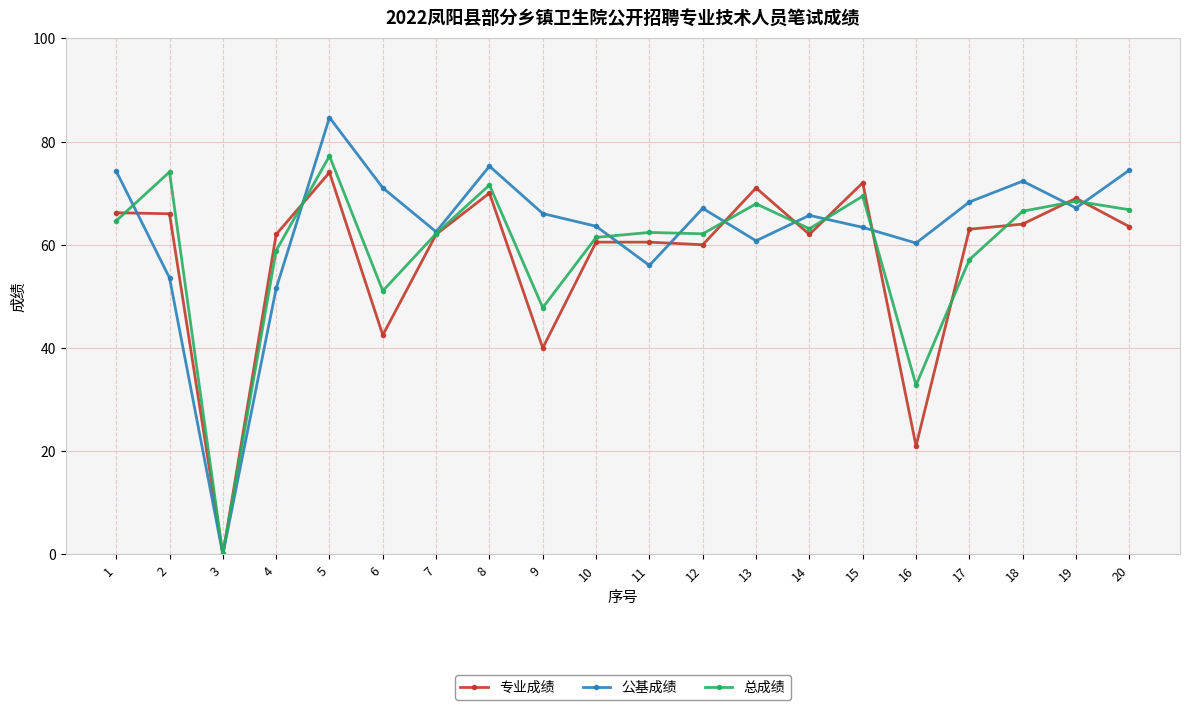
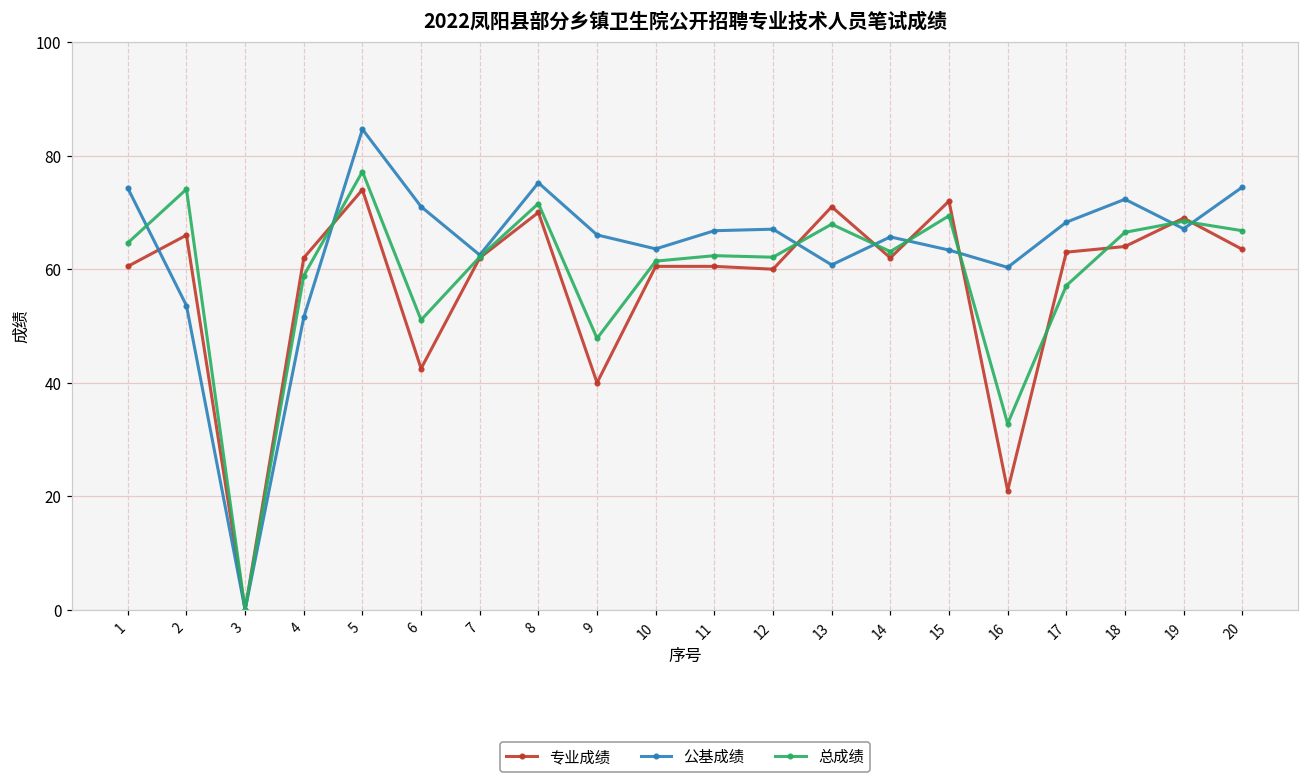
专业成绩, 1: 66 -> 61
公基成绩, 11: 56 -> 67
